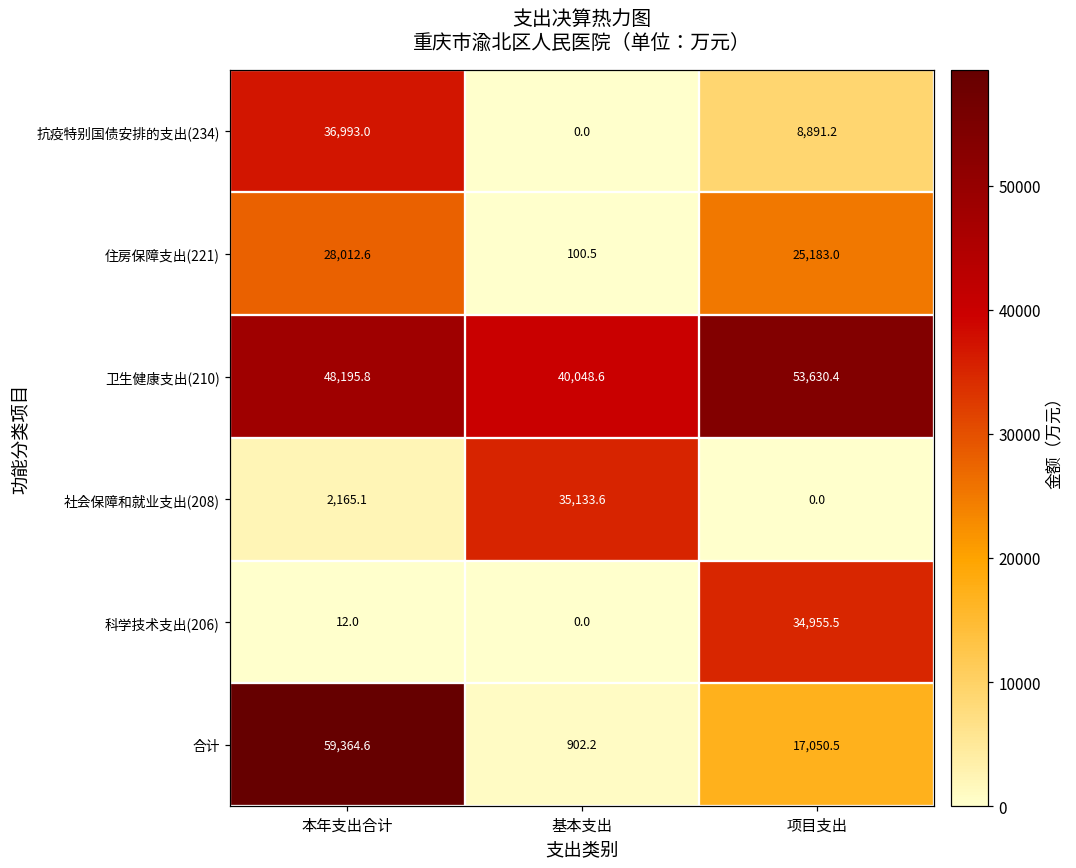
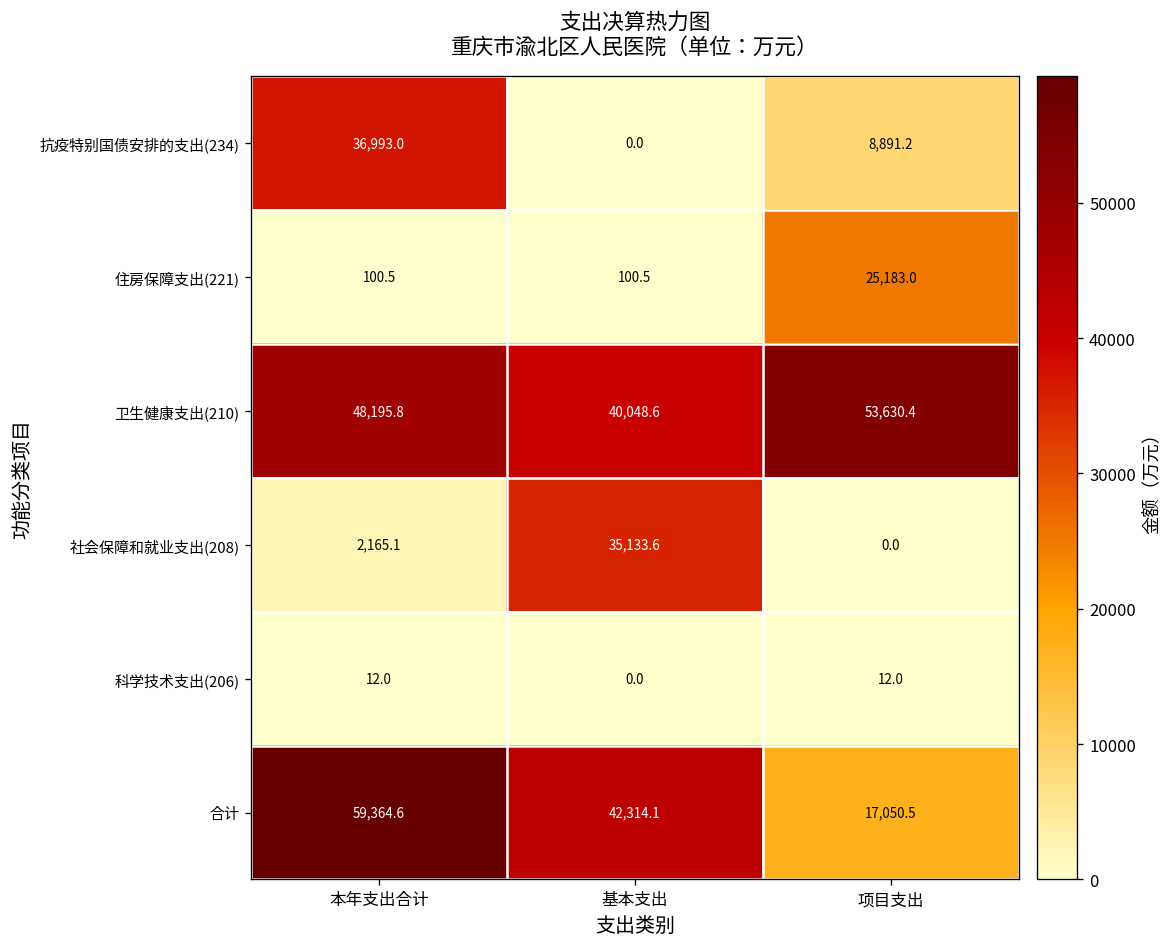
住房保障支出(221), 本年支出合计: 28,012.6 -> 100.5
科学技术支出(206), 项目支出: 34,955.5 -> 12.0
合计, 基本支出: 902.2 -> 42,314.1
